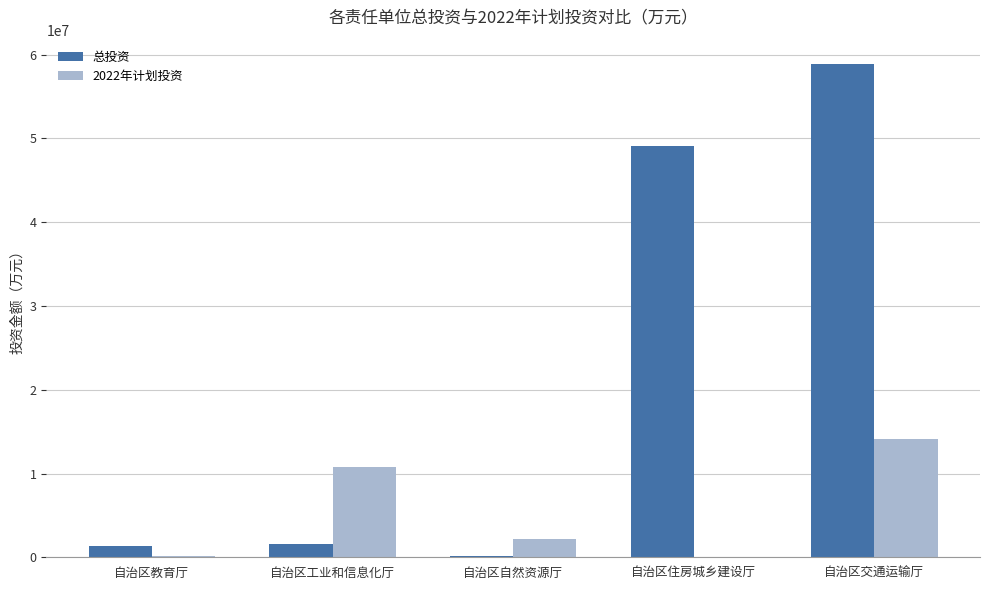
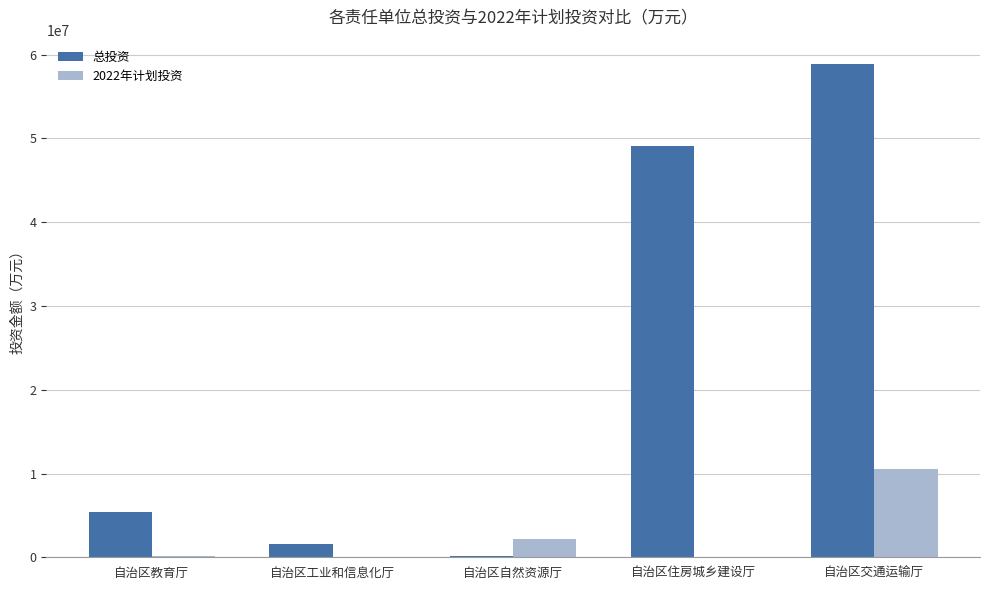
总投资, 自治区教育厅: 1000000 -> 5000000
2022年计划投资, 自治区工业和信息化厅: 11000000 -> 0
2022年计划投资, 自治区交通运输厅: 14000000 -> 11000000
